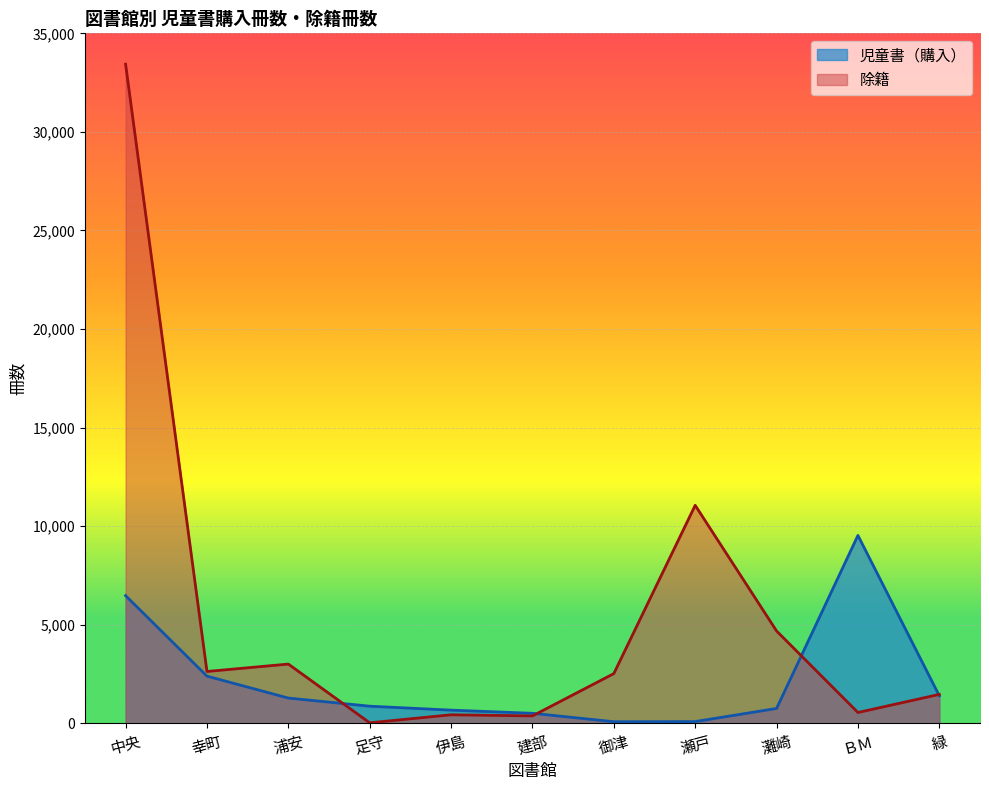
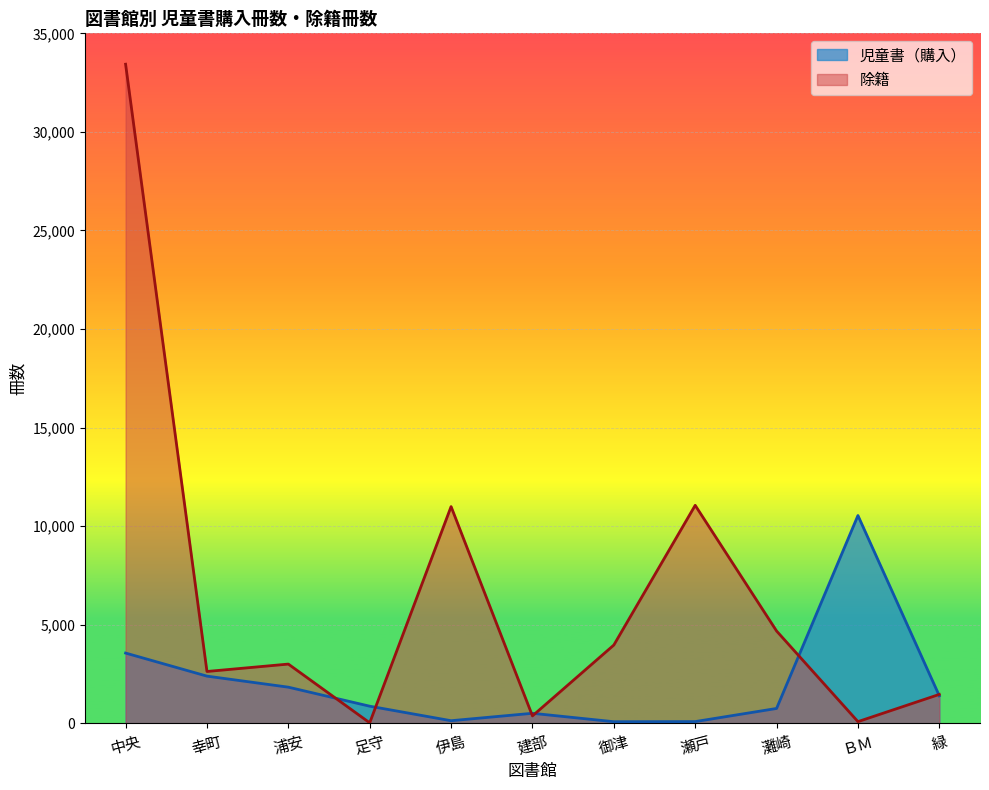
児童書（購入）, 中央: 6,500 -> 3,600
児童書（購入）, 浦安: 1,300 -> 1,800
児童書（購入）, 伊島: 700 -> 100
除籍, 伊島: 400 -> 11,000
除籍, 御津: 2,500 -> 4,000
児童書（購入）, ＢＭ: 9,500 -> 10,500
除籍, ＢＭ: 600 -> 100
